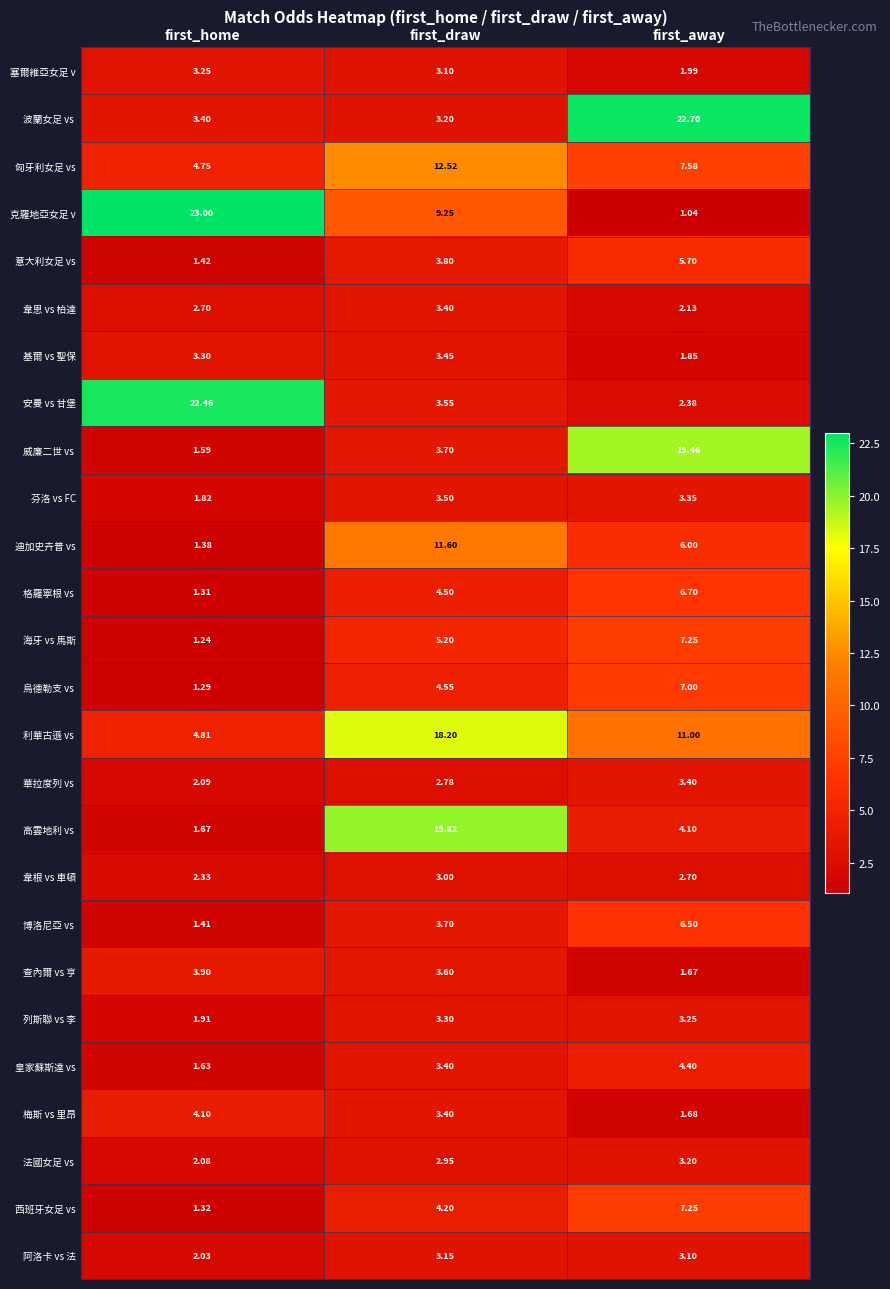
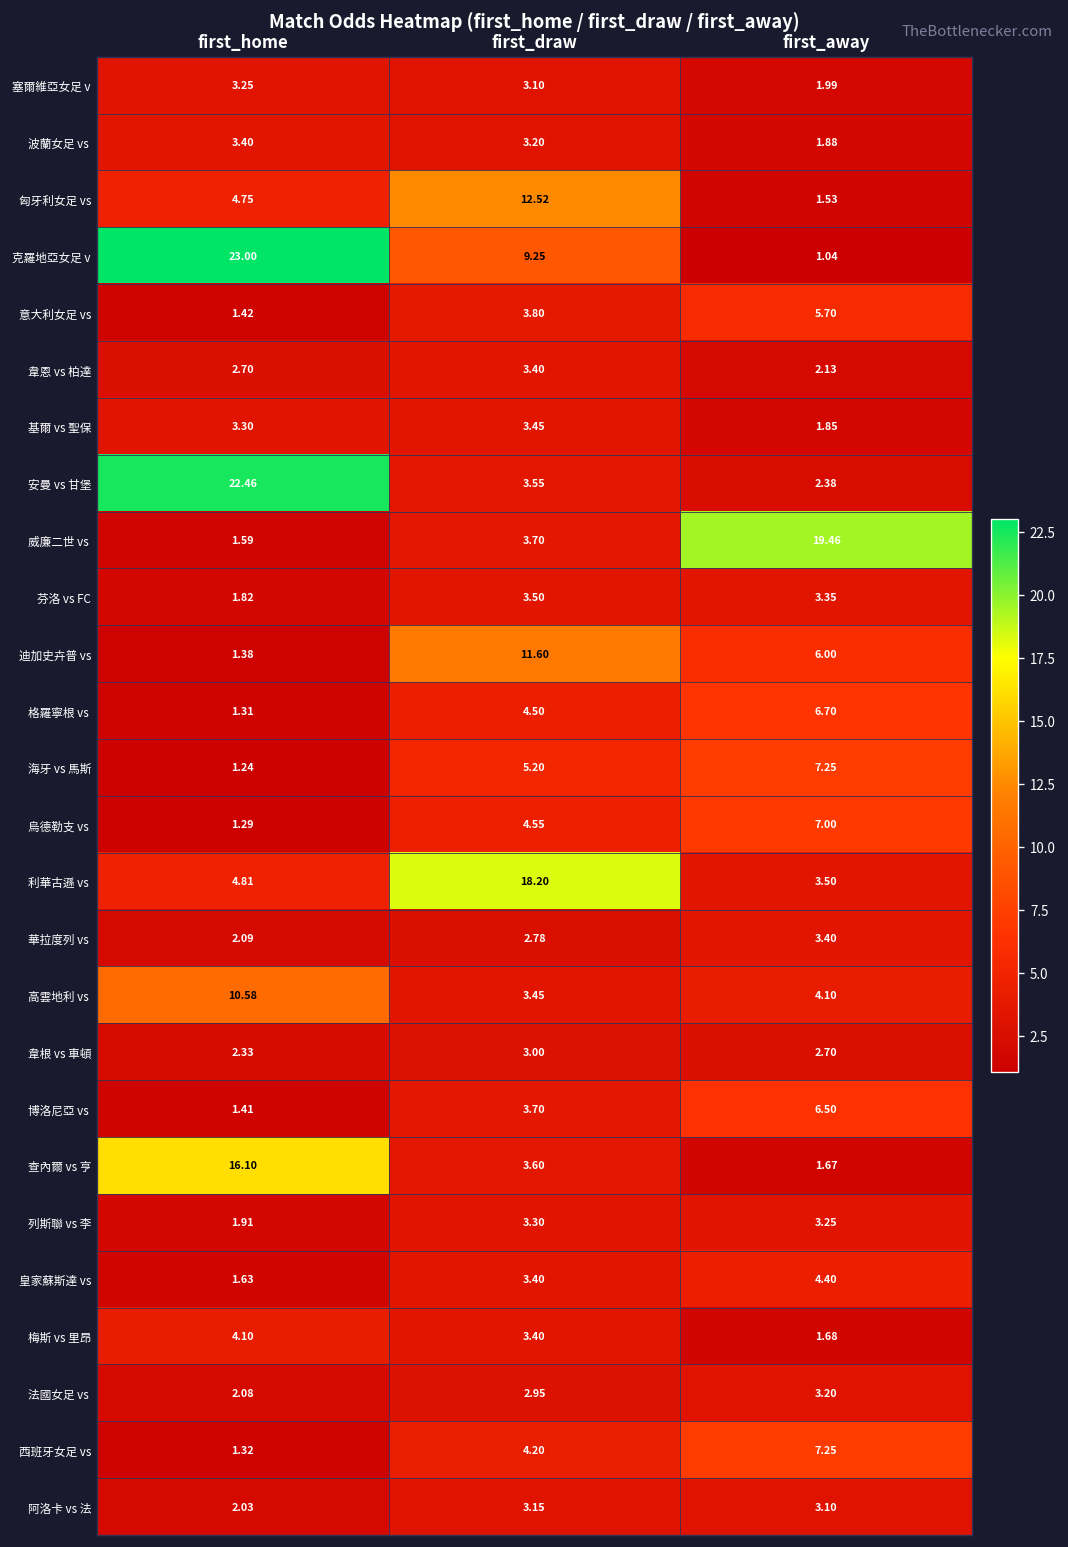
波蘭女足 vs, first_away: 22.70 -> 1.88
匈牙利女足 vs, first_away: 7.58 -> 1.53
利華古遜 vs, first_away: 11.00 -> 3.50
高雲地利 vs, first_home: 1.67 -> 10.58
高雲地利 vs, first_draw: 19.82 -> 3.45
查內爾 vs 亨, first_home: 3.90 -> 16.10
